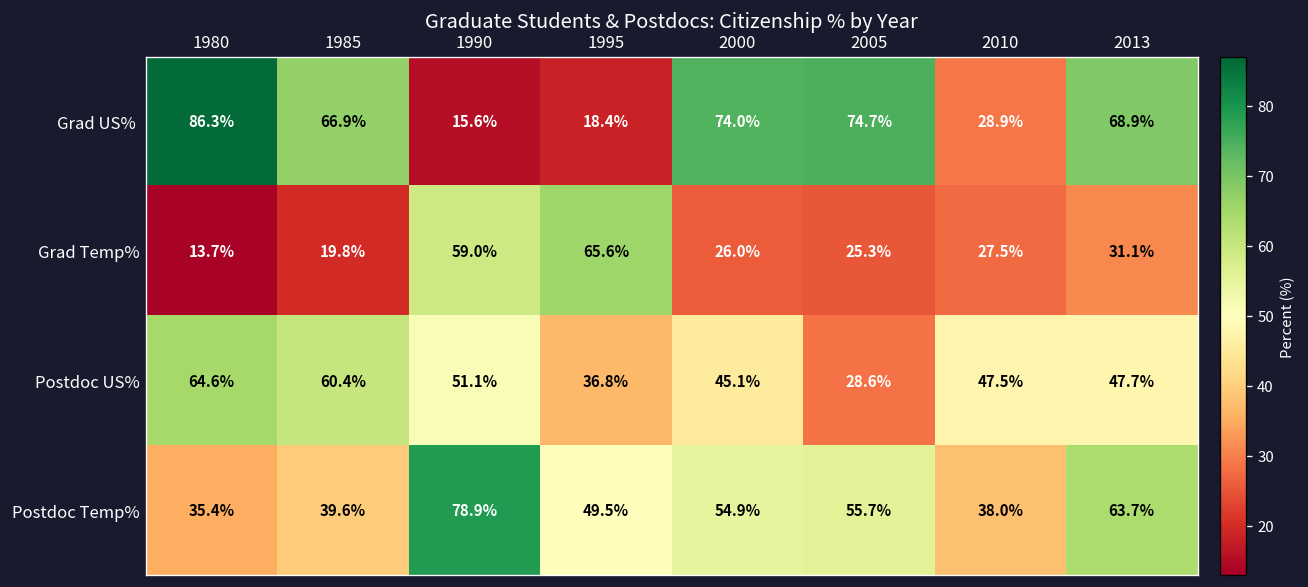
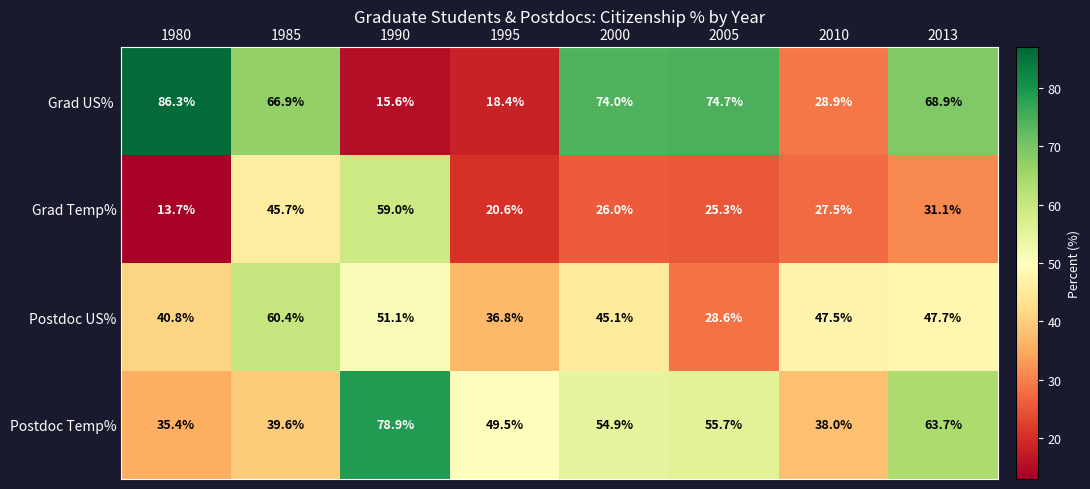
Grad Temp%, 1985: 19.8% -> 45.7%
Grad Temp%, 1995: 65.6% -> 20.6%
Postdoc US%, 1980: 64.6% -> 40.8%
